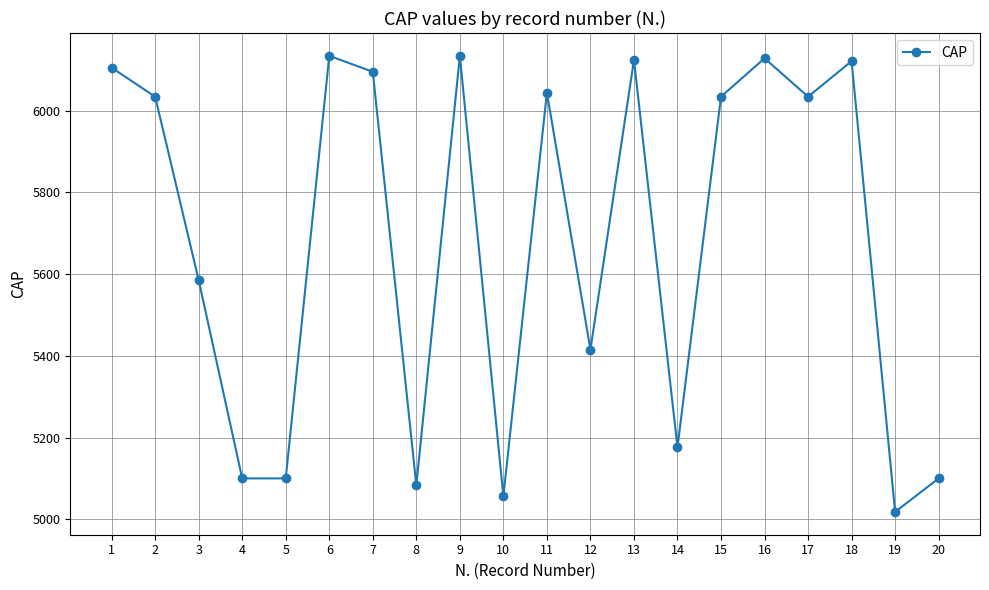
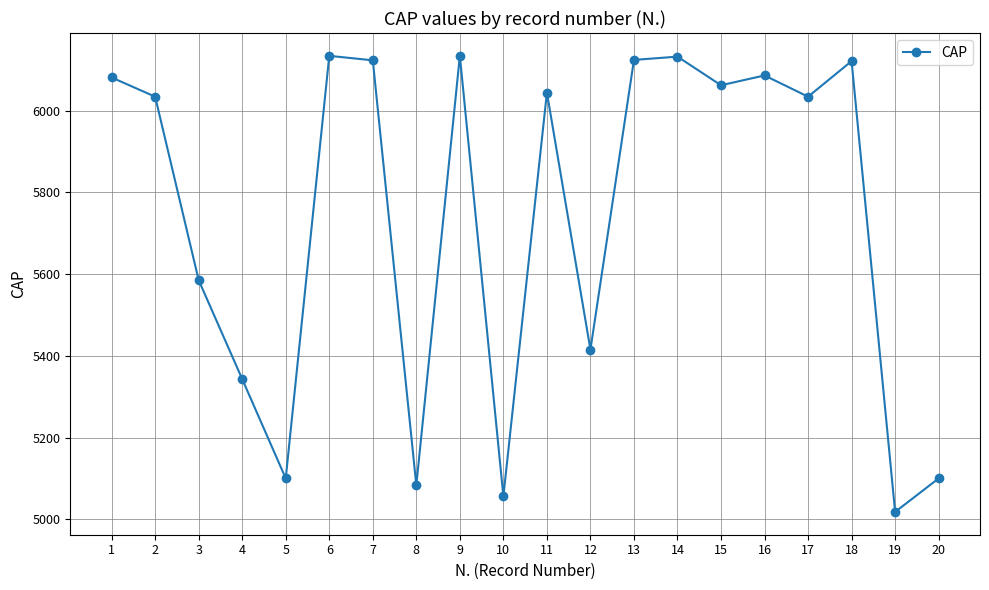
1: 6110 -> 6080
4: 5100 -> 5340
7: 6100 -> 6120
14: 5180 -> 6130
15: 6030 -> 6060
16: 6130 -> 6090
